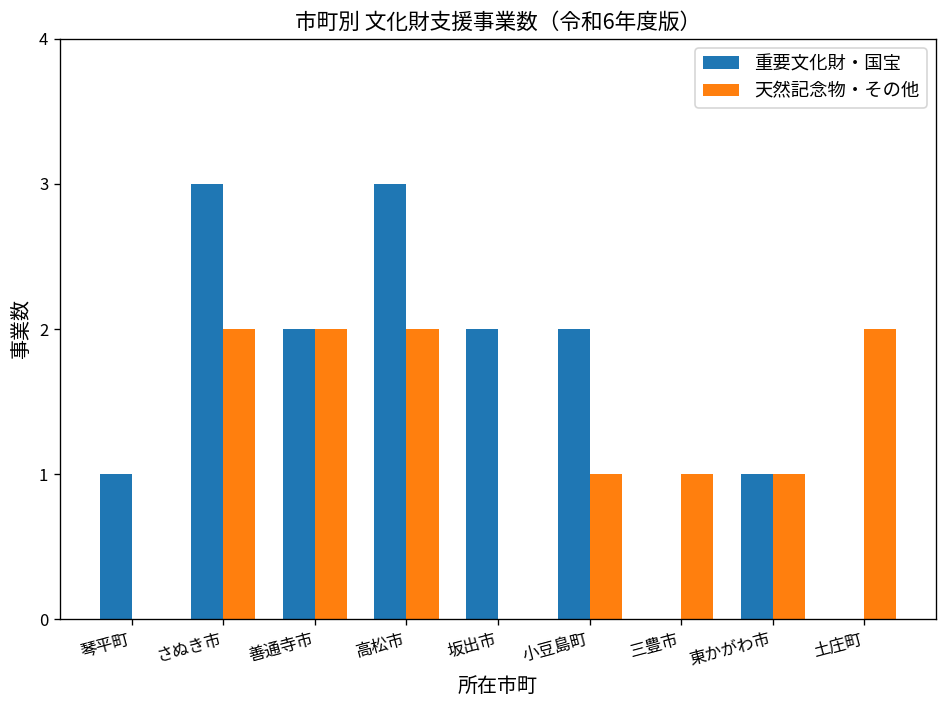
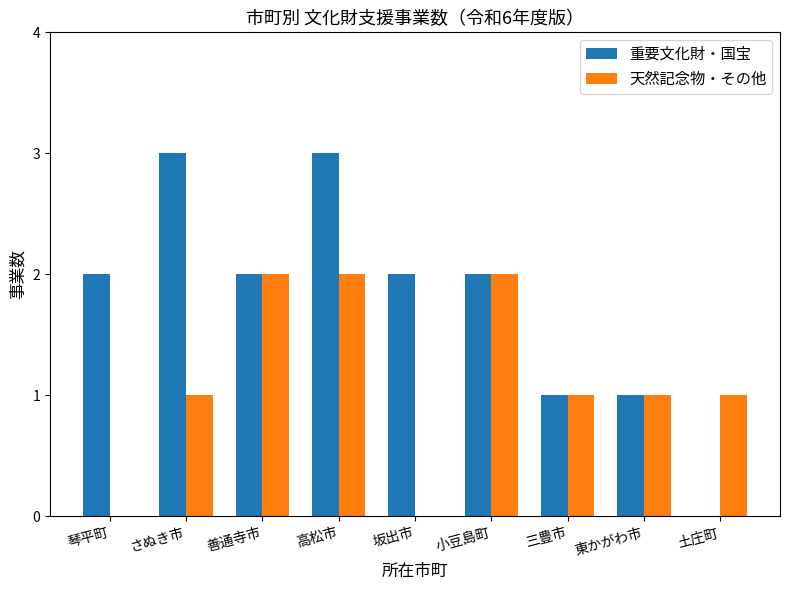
重要文化財・国宝, 琴平町: 1 -> 2
天然記念物・その他, さぬき市: 2 -> 1
天然記念物・その他, 小豆島町: 1 -> 2
重要文化財・国宝, 三豊市: 0 -> 1
天然記念物・その他, 土庄町: 2 -> 1
